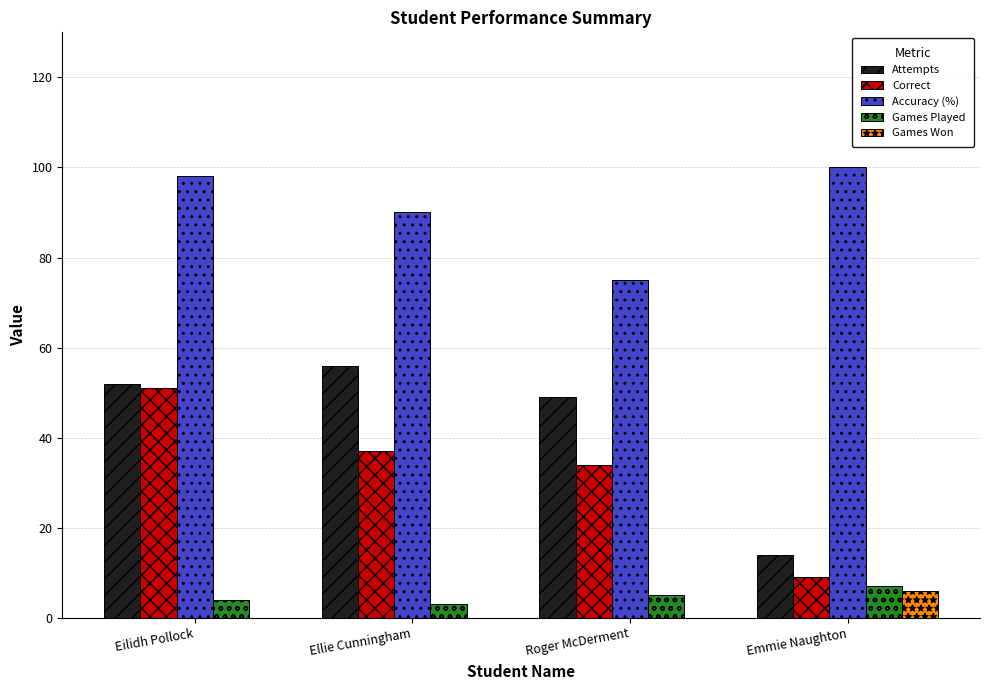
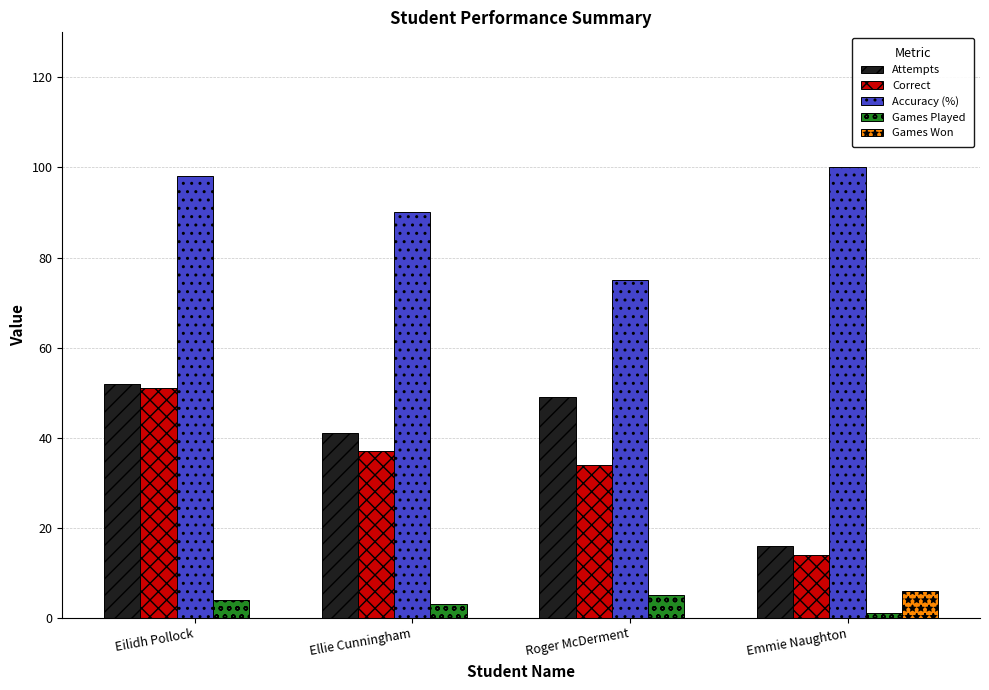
Attempts, Ellie Cunningham: 56 -> 41
Attempts, Emmie Naughton: 14 -> 16
Correct, Emmie Naughton: 9 -> 14
Games Played, Emmie Naughton: 7 -> 1
